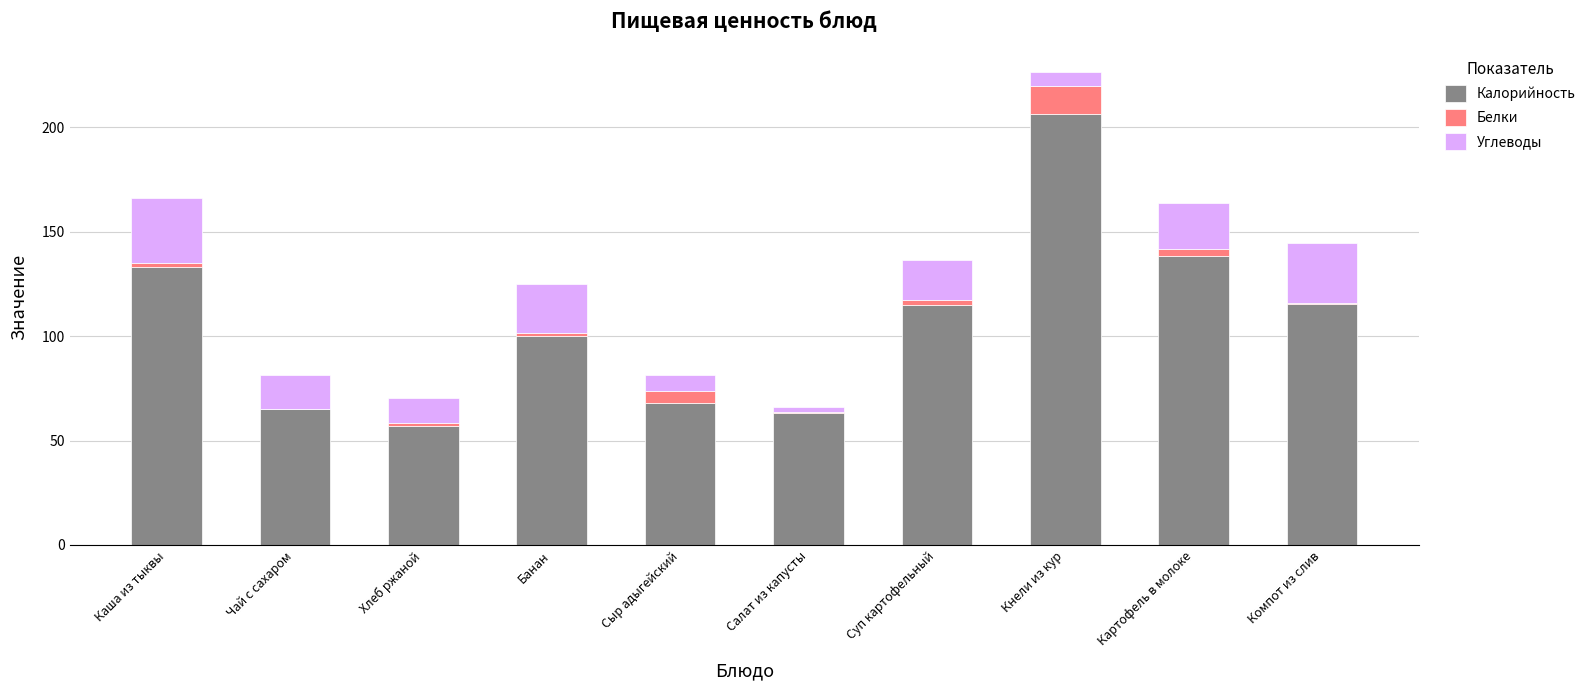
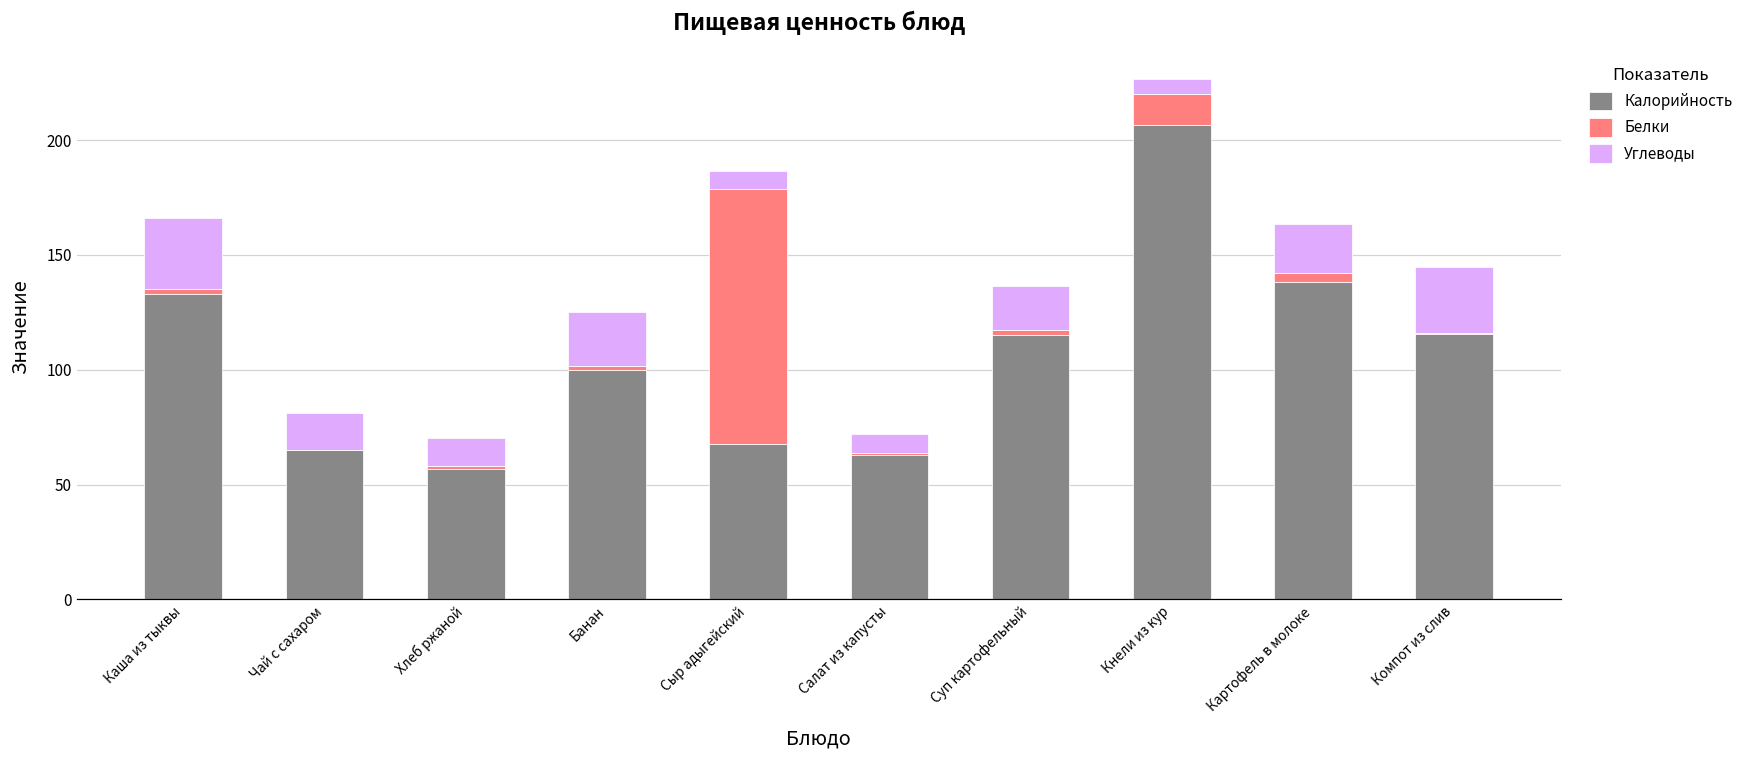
Белки, Сыр адыгейский: 6 -> 111
Углеводы, Салат из капусты: 2 -> 8
